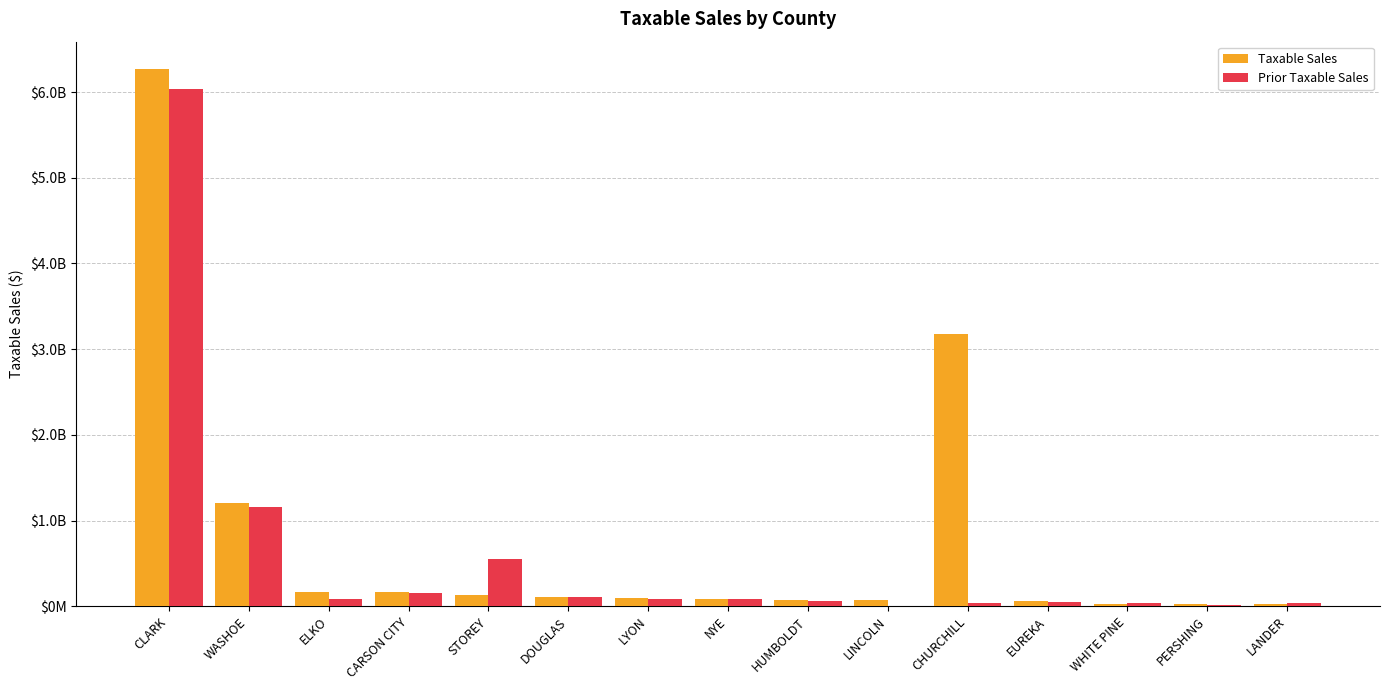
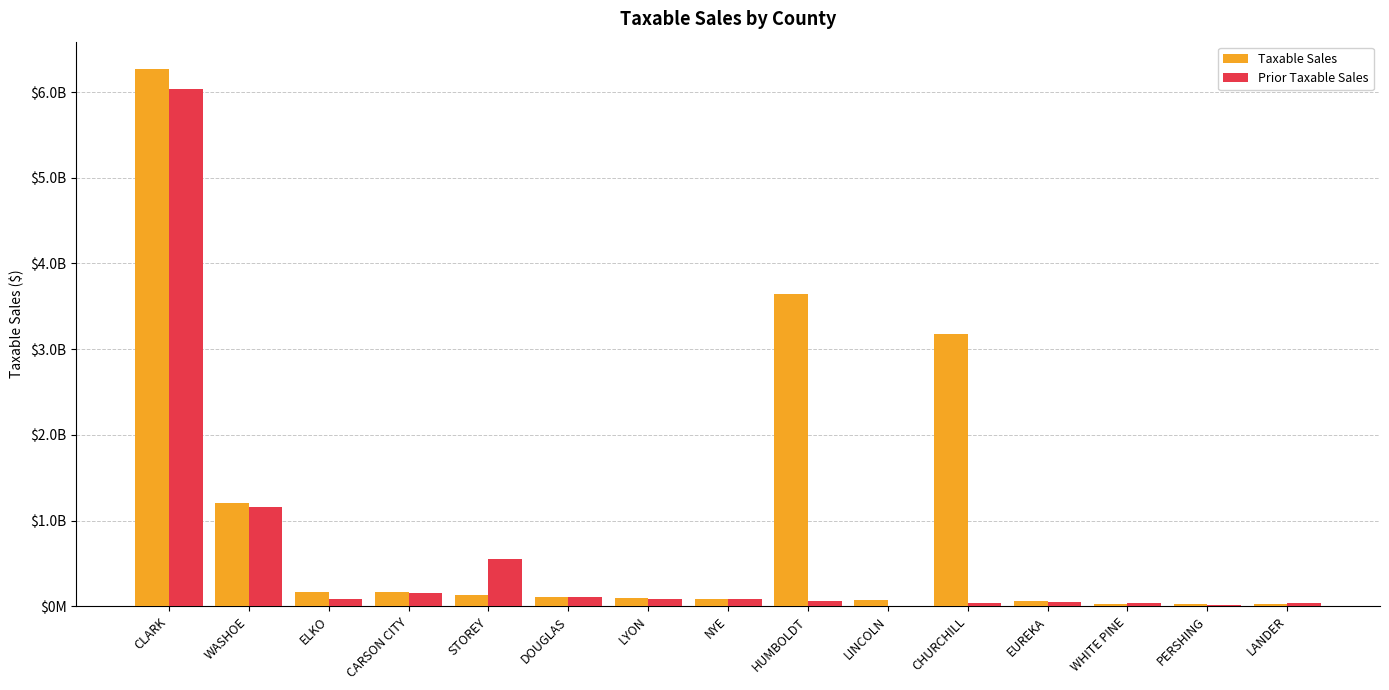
Taxable Sales, HUMBOLDT: $100000000 -> $3600000000
